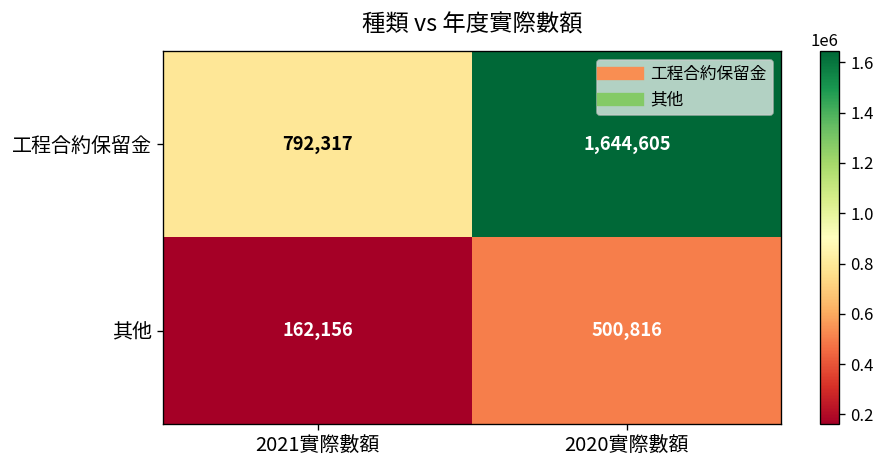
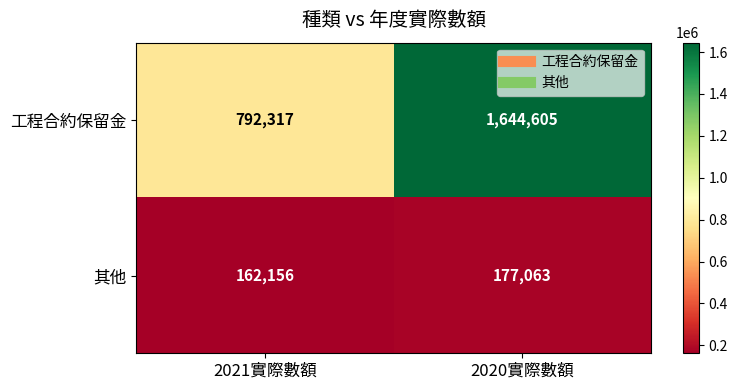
其他, 2020實際數額: 500,816 -> 177,063
